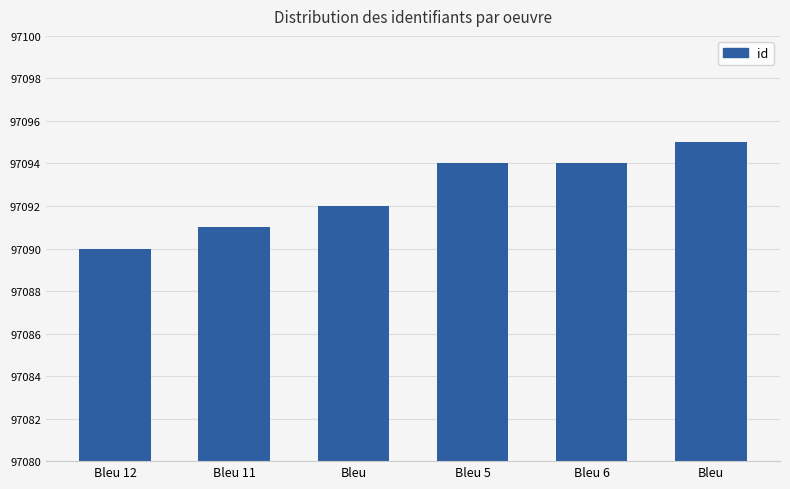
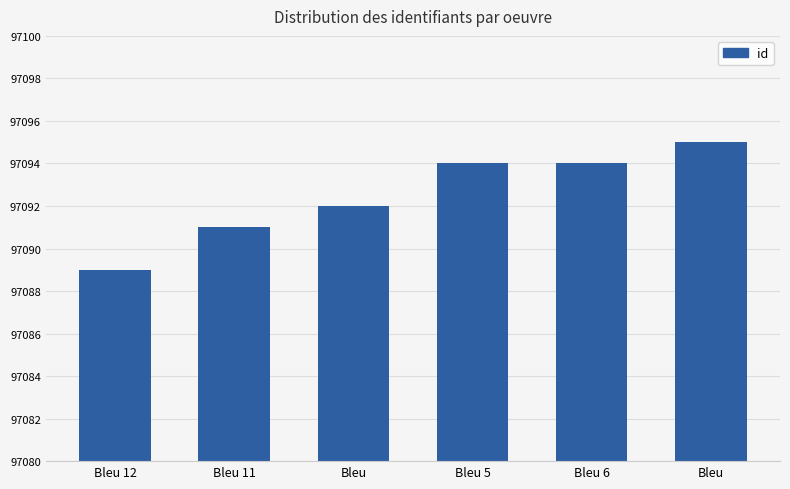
Bleu 12: 97090 -> 97089
